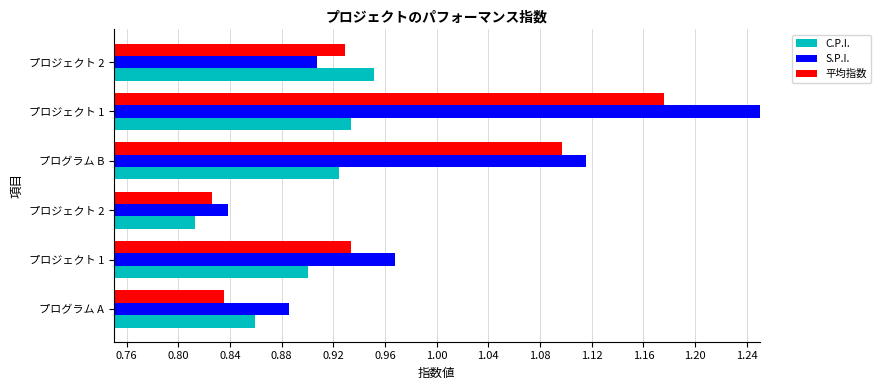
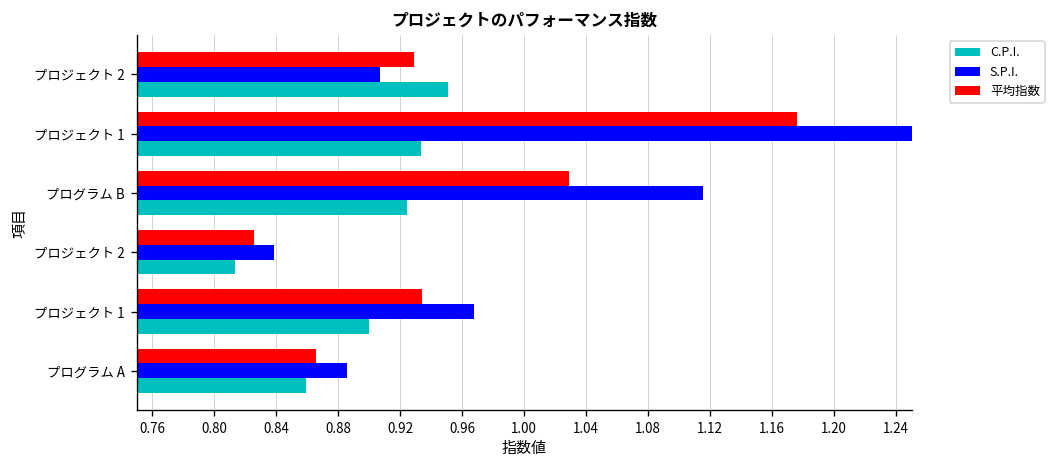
平均指数, プログラム B: 1.097 -> 1.029
平均指数, プログラム A: 0.836 -> 0.866
